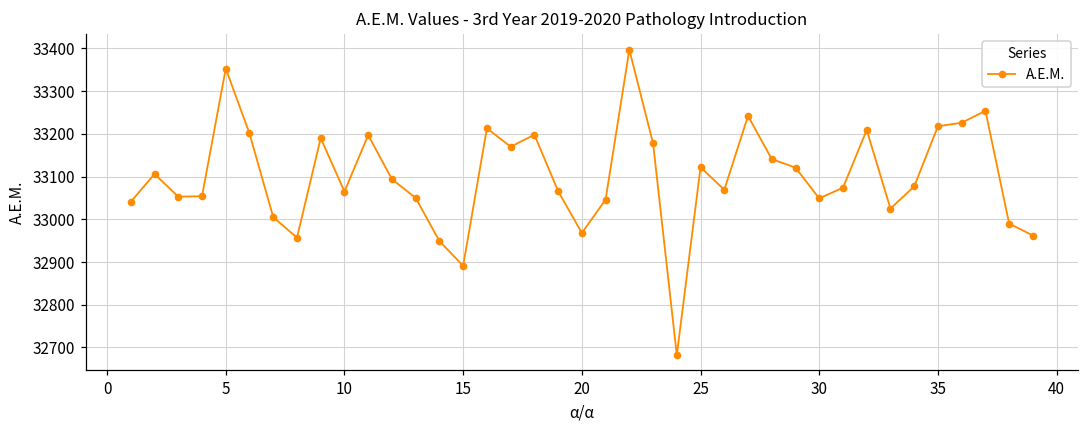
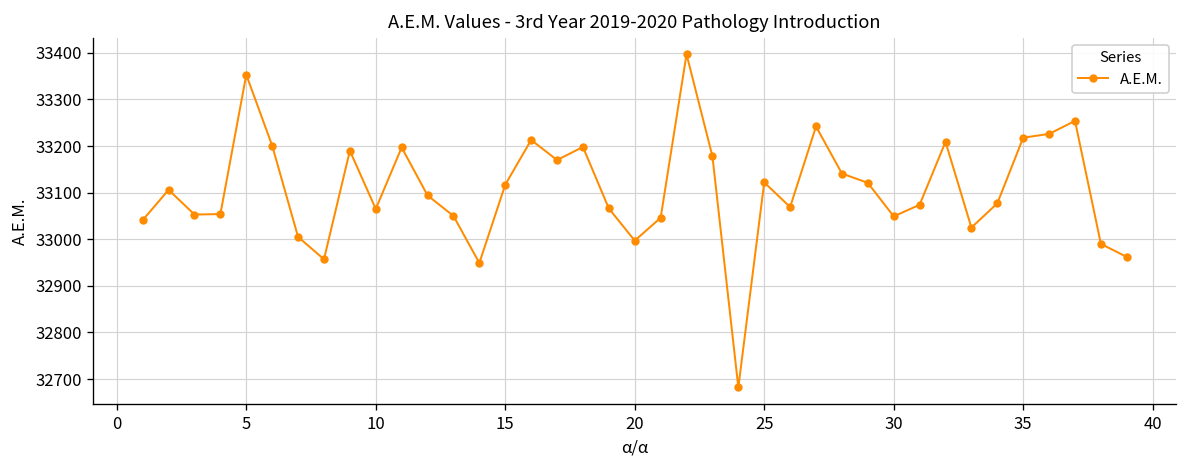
15: 32890 -> 33120
20: 32970 -> 33000
